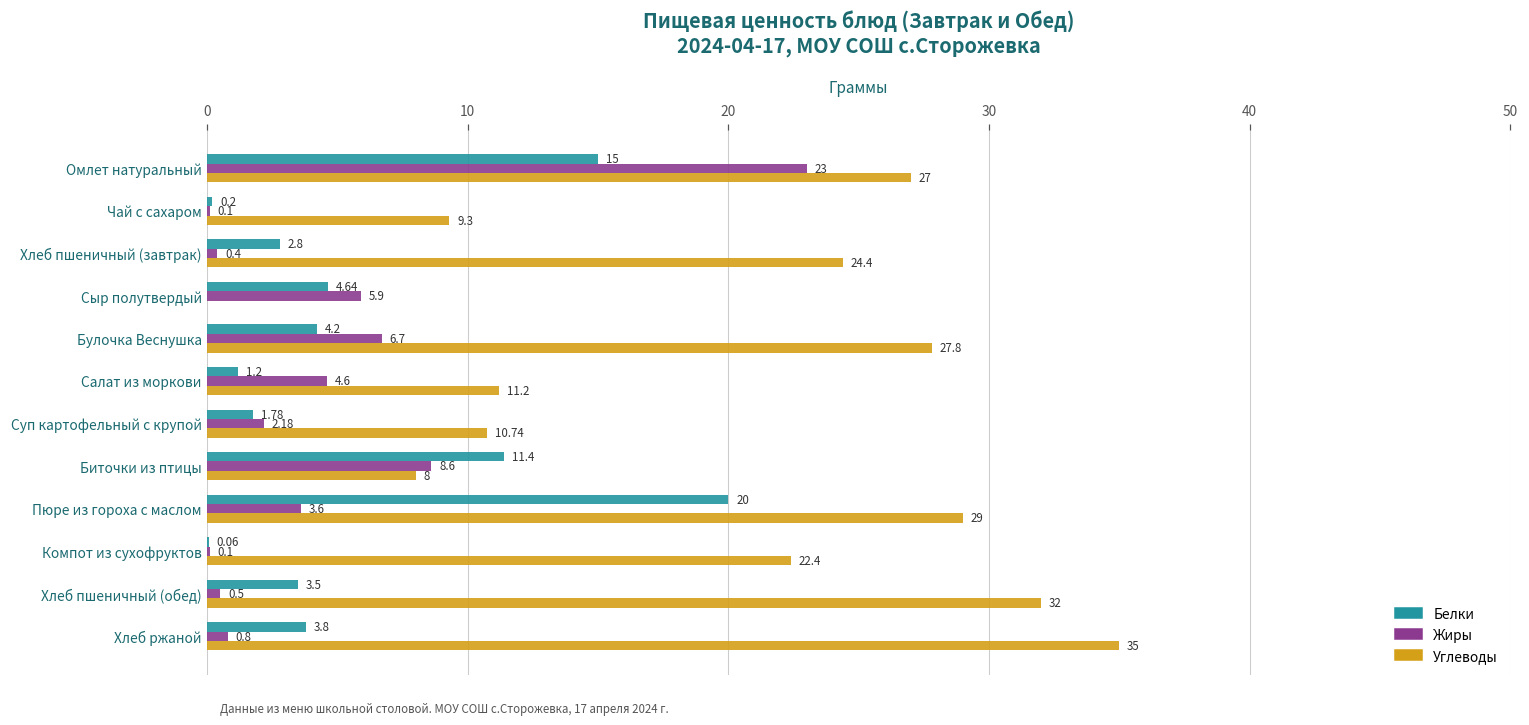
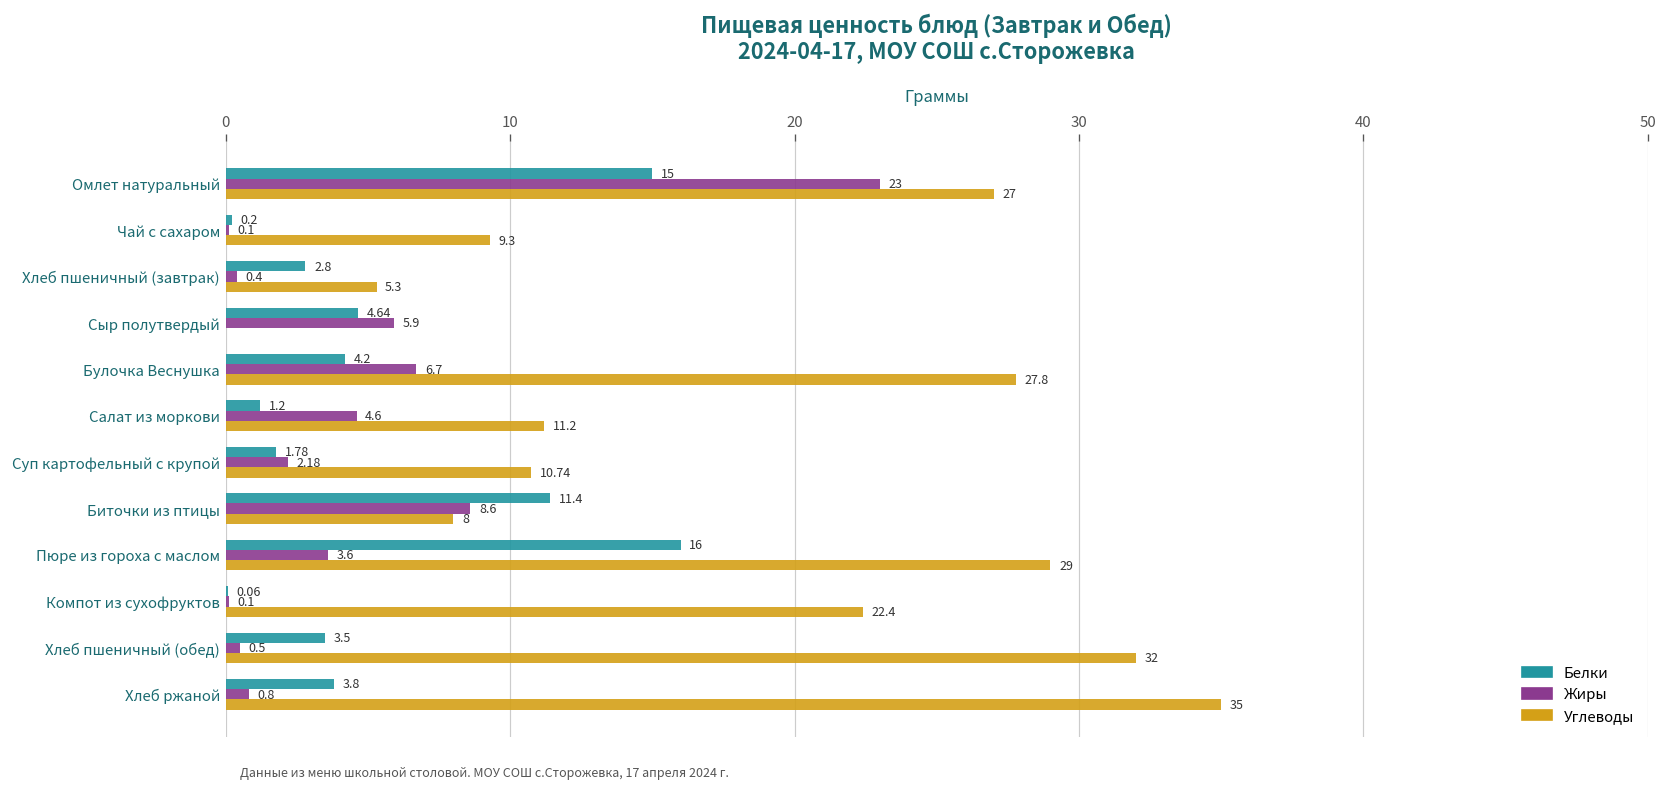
Углеводы, Хлеб пшеничный (завтрак): 24.4 -> 5.3
Белки, Пюре из гороха с маслом: 20 -> 16
